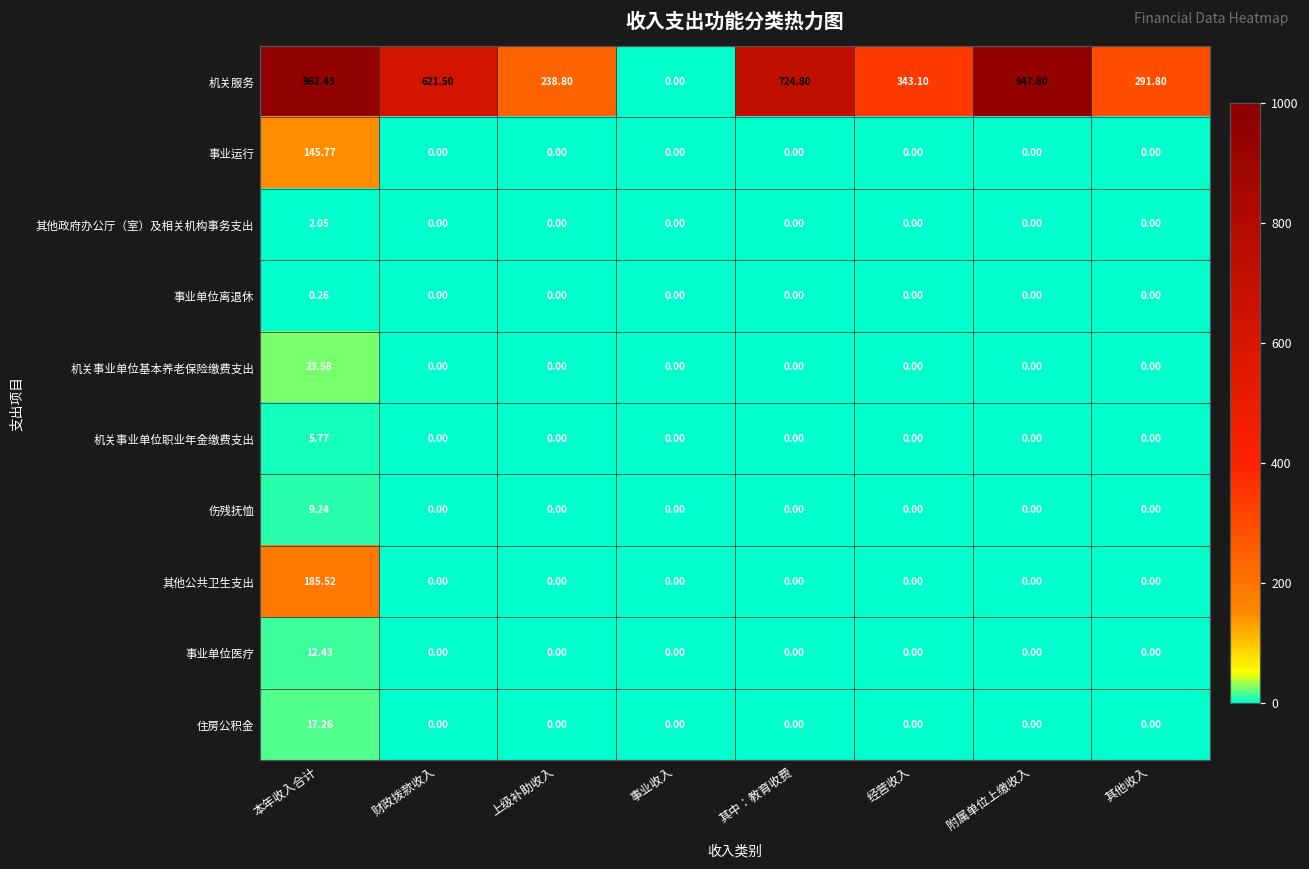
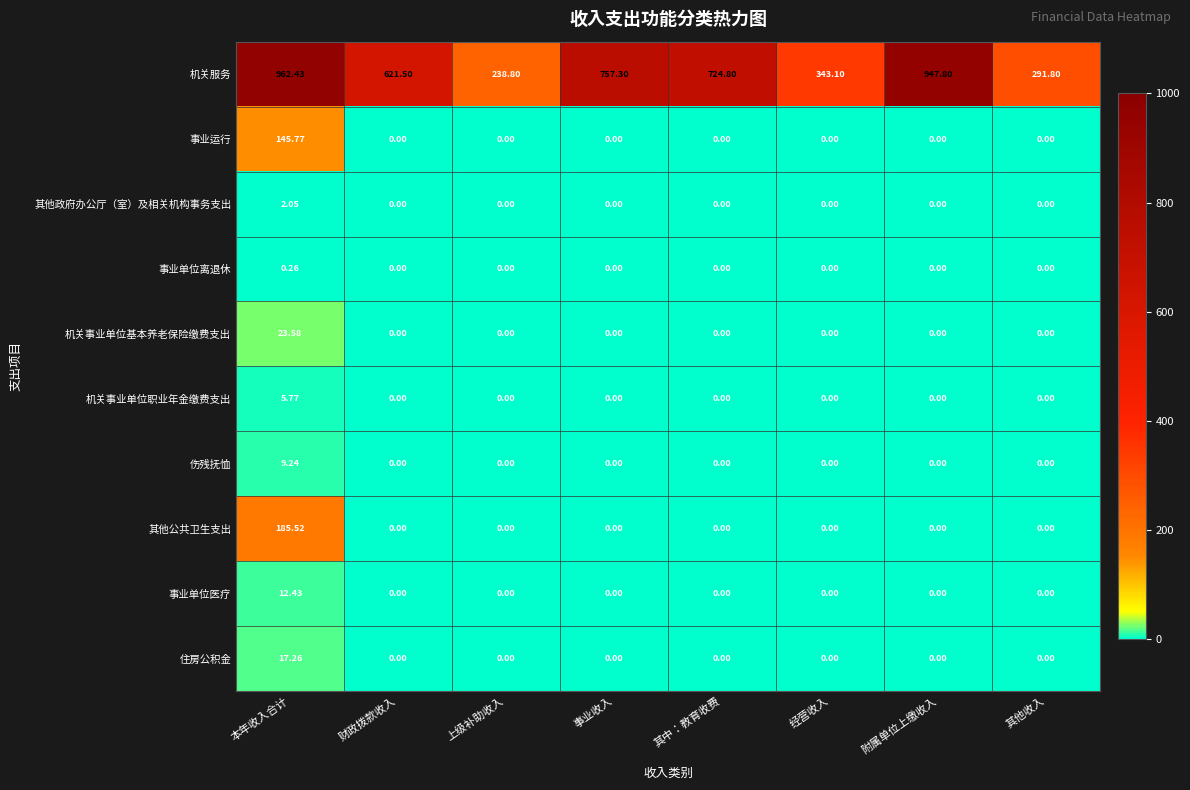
机关服务, 事业收入: 0.00 -> 757.30
